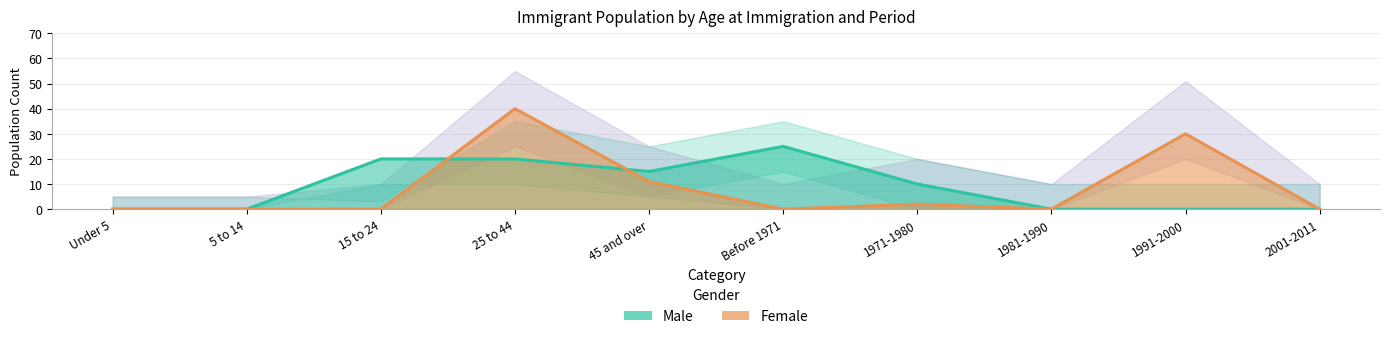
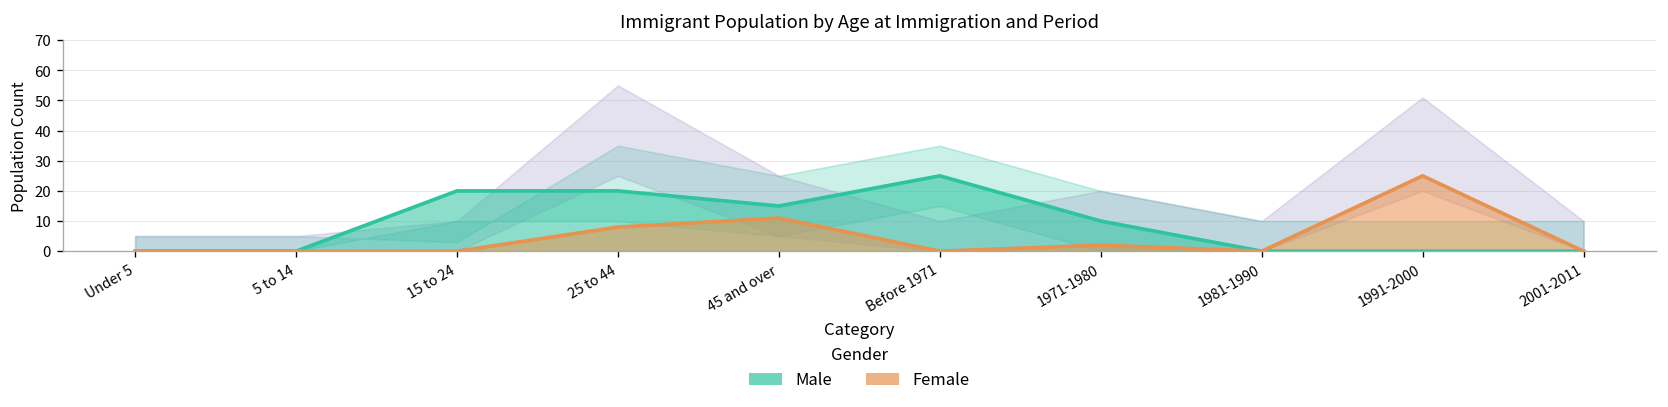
Female, 25 to 44: 40 -> 8
Female, 1991-2000: 30 -> 25
